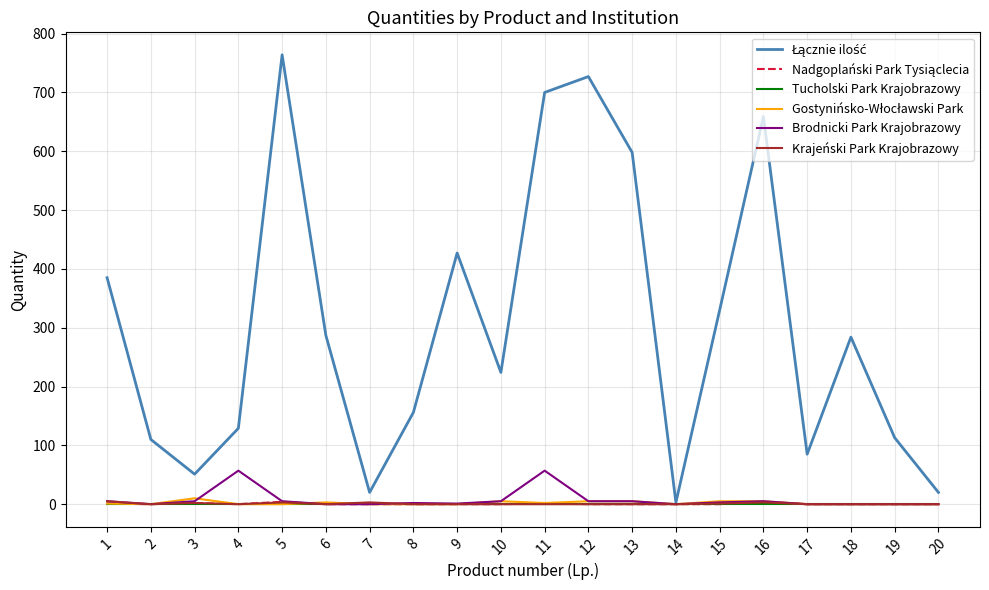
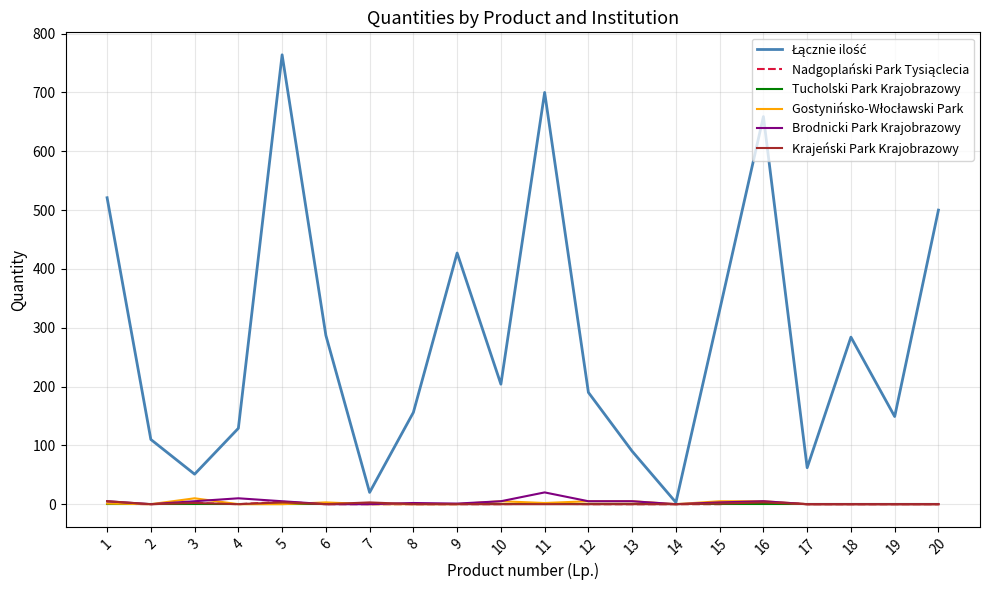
Łącznie ilość, 1: 390 -> 520
Brodnicki Park Krajobrazowy, 4: 60 -> 10
Łącznie ilość, 10: 220 -> 200
Brodnicki Park Krajobrazowy, 11: 60 -> 20
Łącznie ilość, 12: 730 -> 190
Łącznie ilość, 13: 600 -> 90
Łącznie ilość, 17: 90 -> 60
Łącznie ilość, 19: 110 -> 150
Łącznie ilość, 20: 20 -> 500
